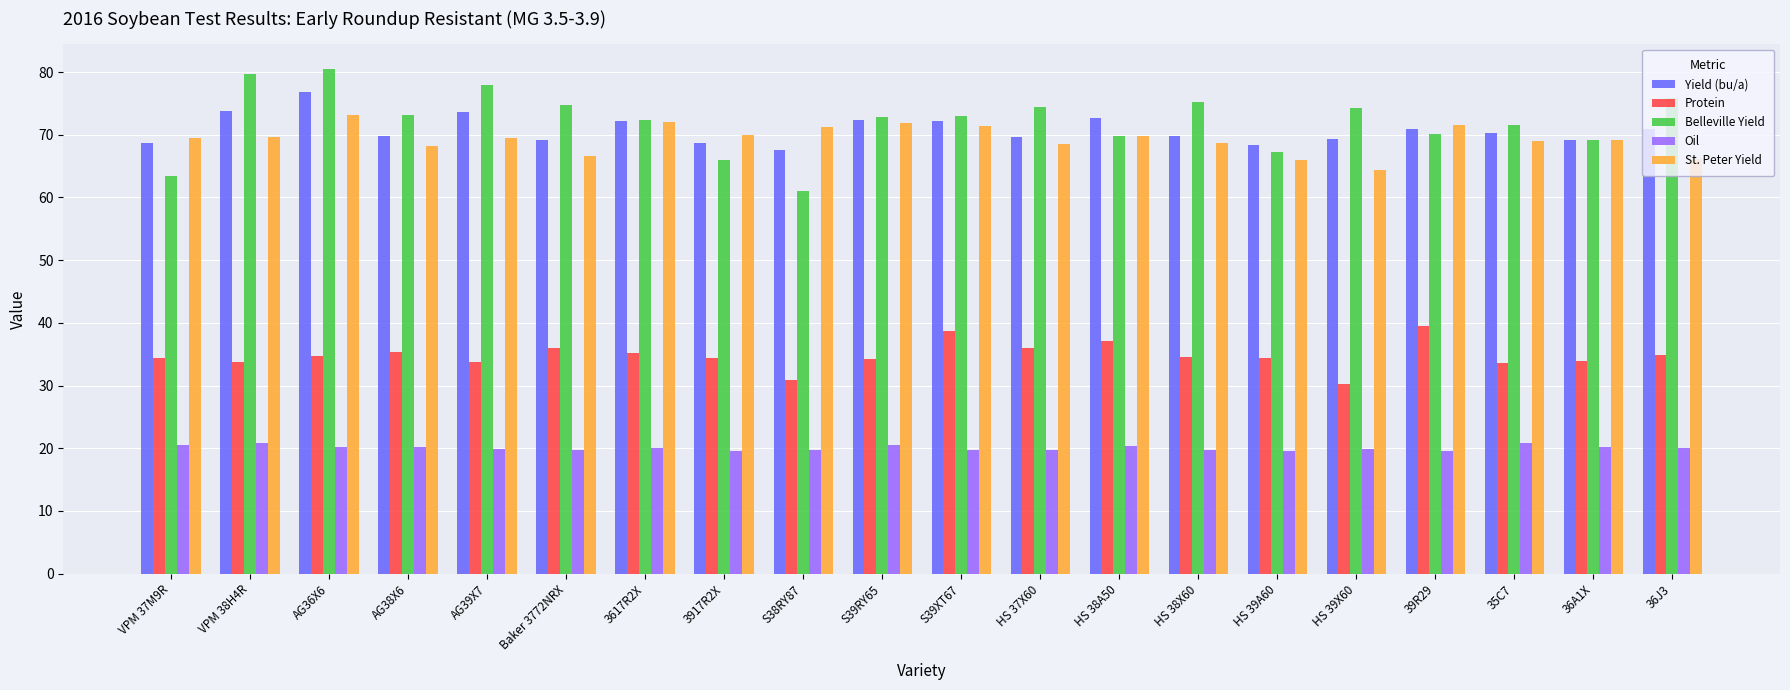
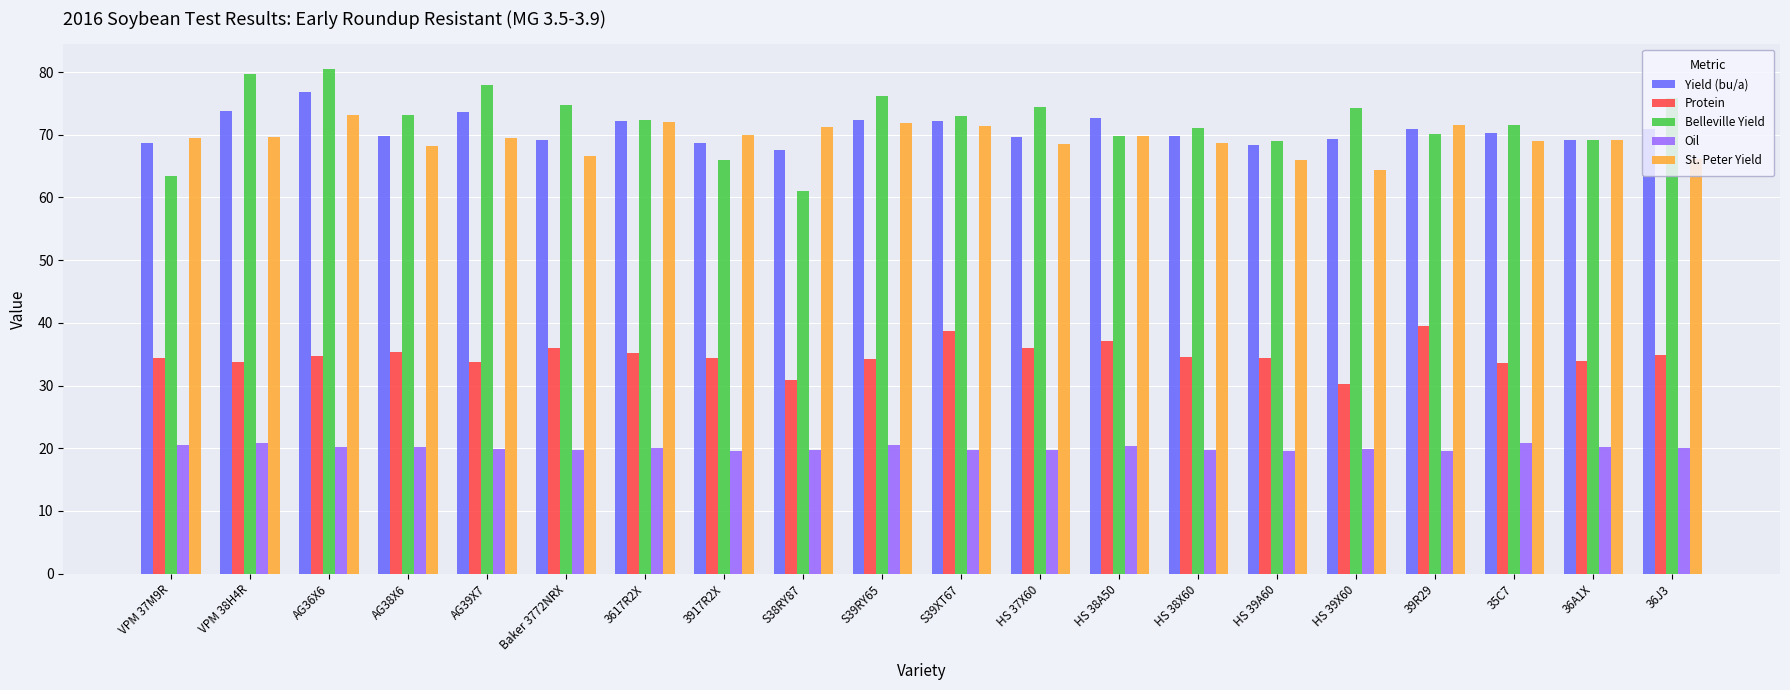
Belleville Yield, S39RY65: 73 -> 76
Belleville Yield, HS 38X60: 75 -> 71
Belleville Yield, HS 39A60: 67 -> 69
